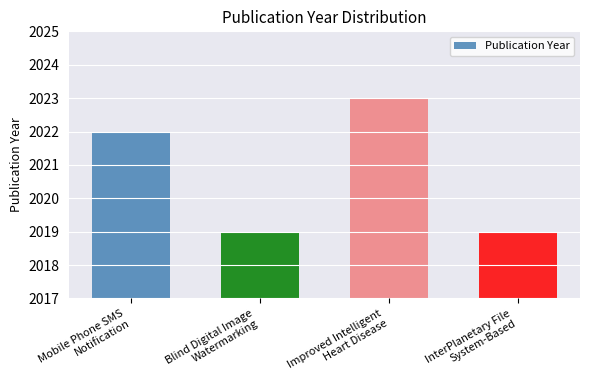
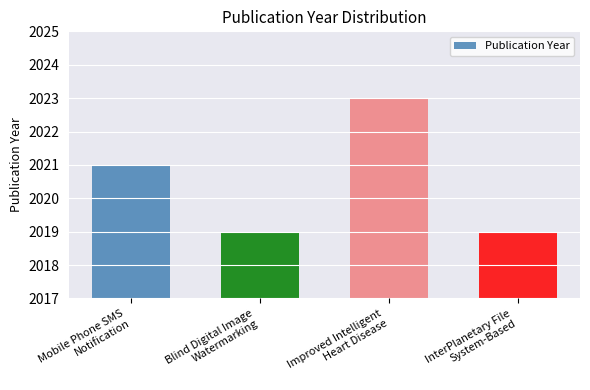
Mobile Phone SMS Notification: 2022 -> 2021
